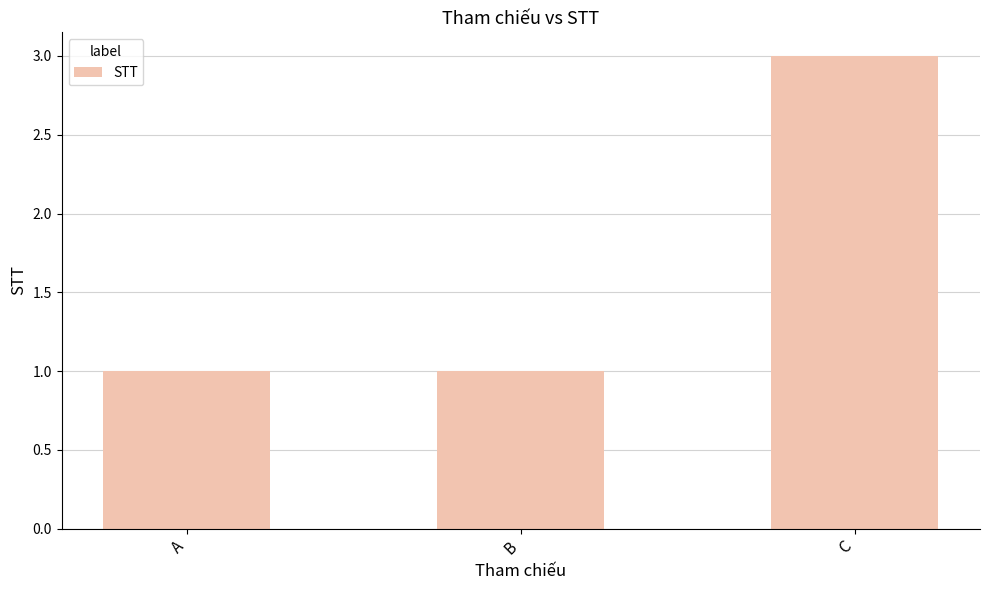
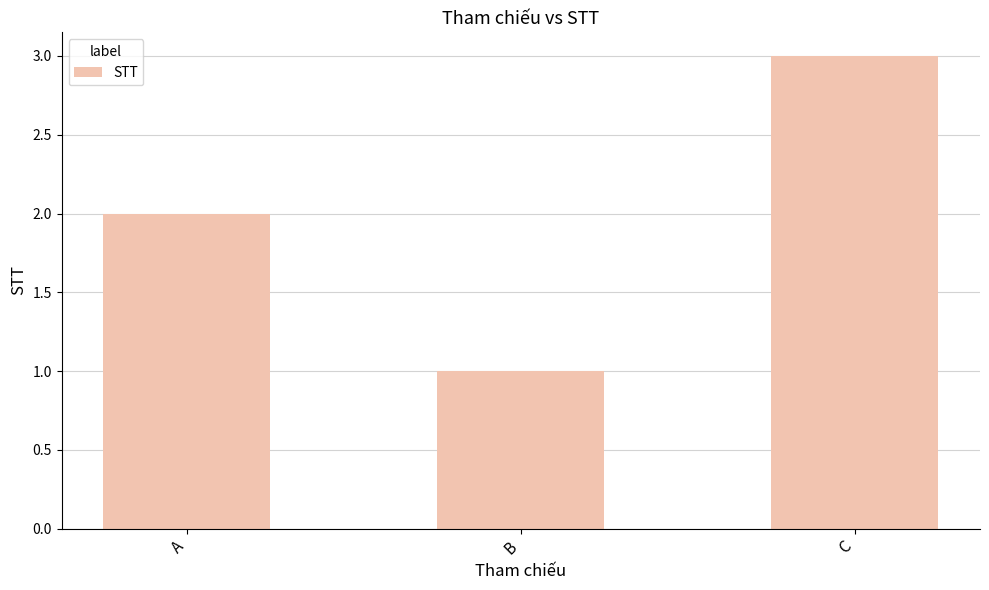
A: 1 -> 2
